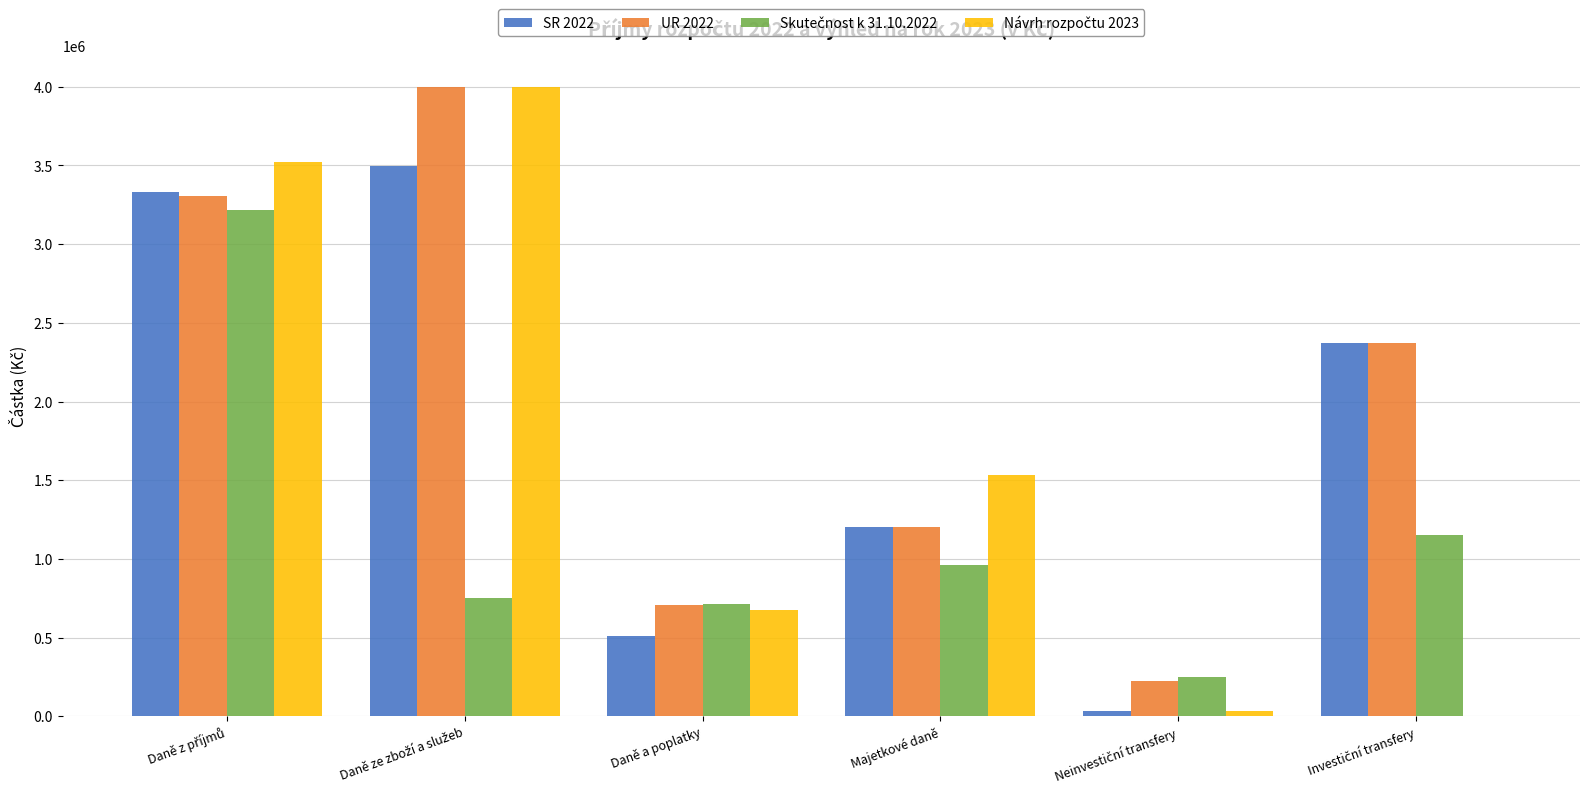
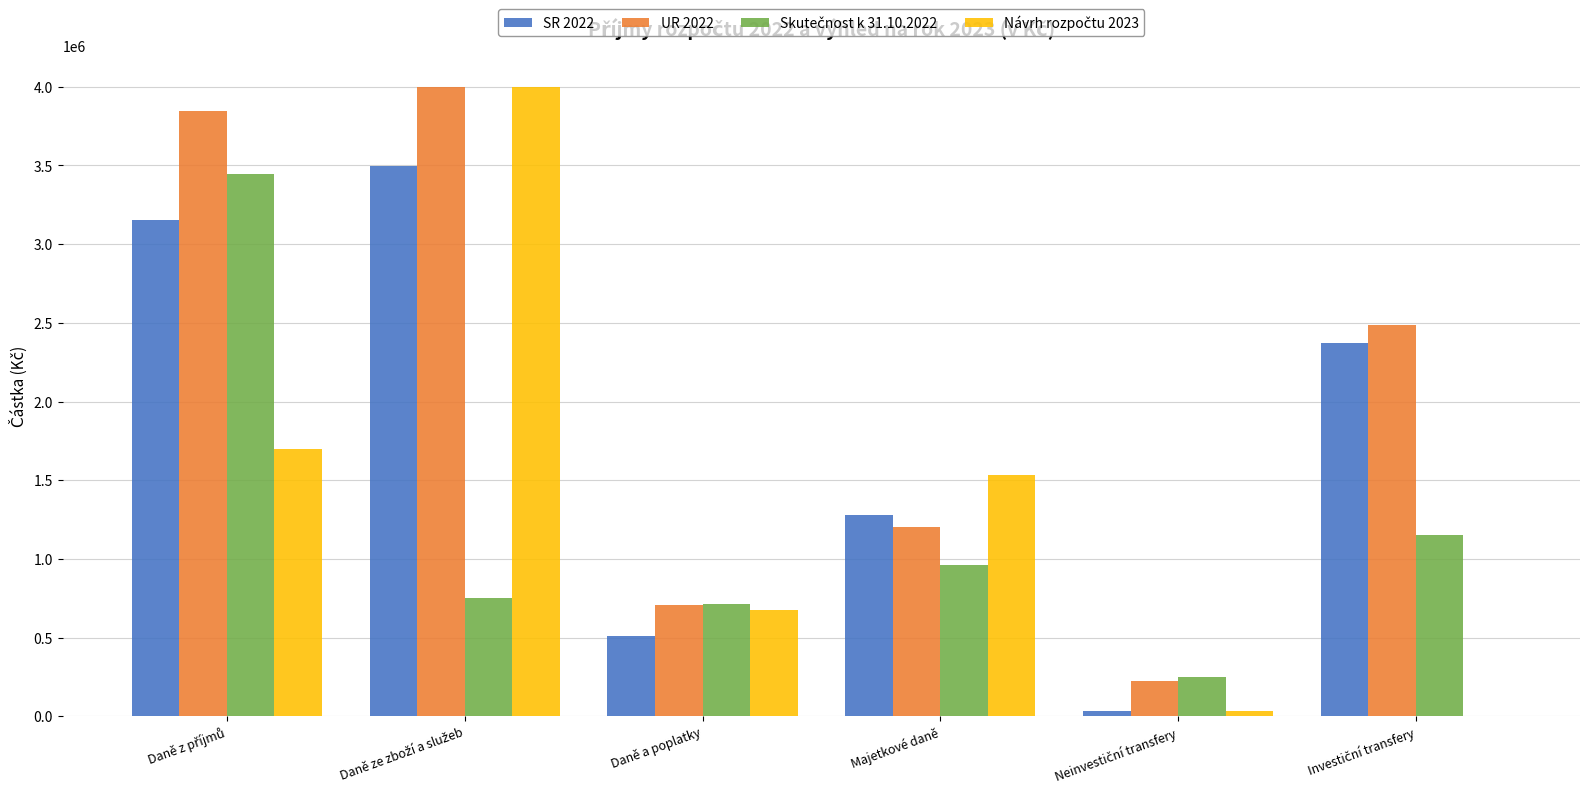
SR 2022, Daně z příjmů: 3330000 -> 3160000
UR 2022, Daně z příjmů: 3300000 -> 3850000
Skutečnost k 31.10.2022, Daně z příjmů: 3220000 -> 3450000
Návrh rozpočtu 2023, Daně z příjmů: 3520000 -> 1700000
SR 2022, Majetkové daně: 1200000 -> 1280000
UR 2022, Investiční transfery: 2370000 -> 2490000
